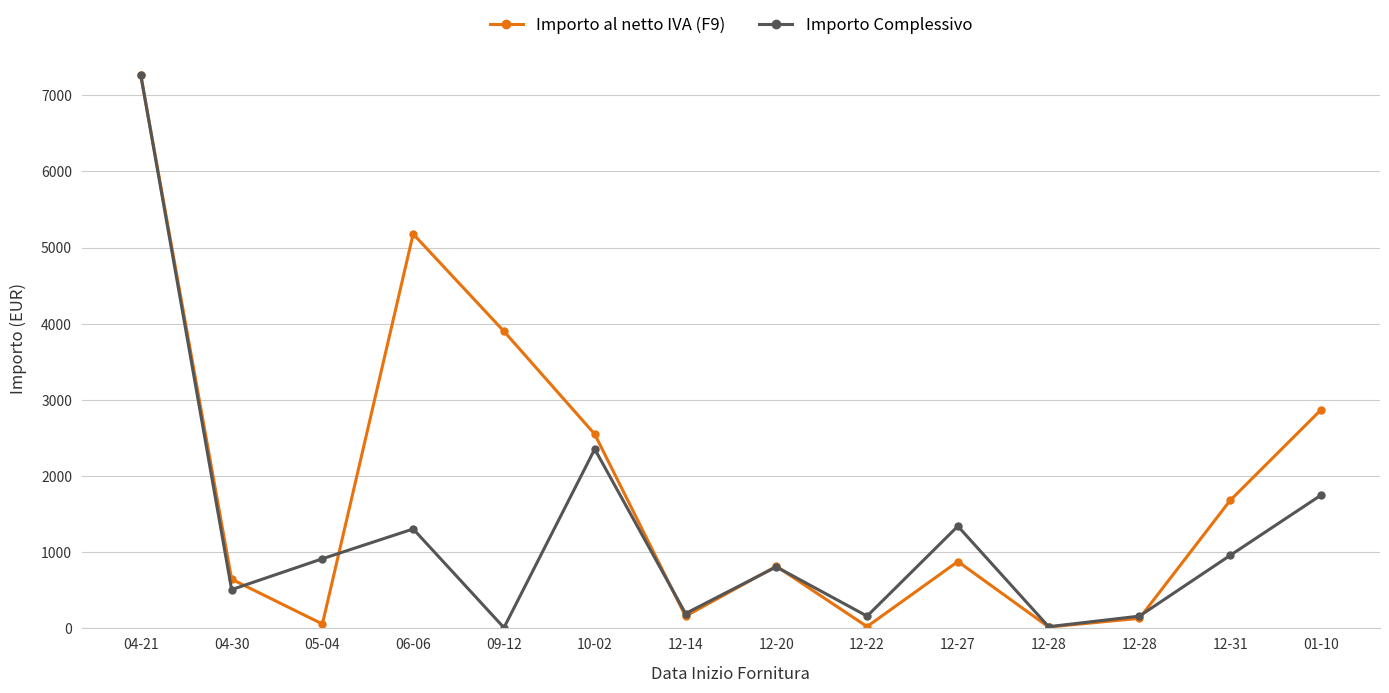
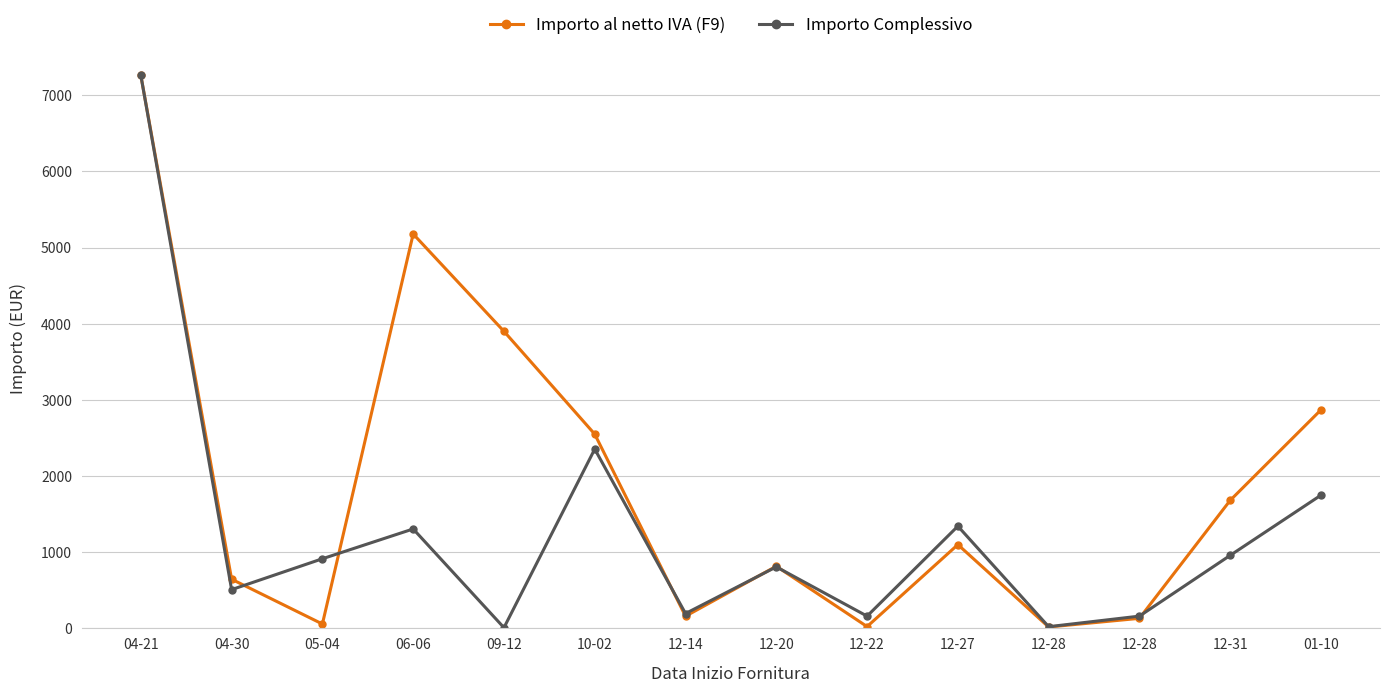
Importo al netto IVA (F9), 12-27: 900 -> 1100
